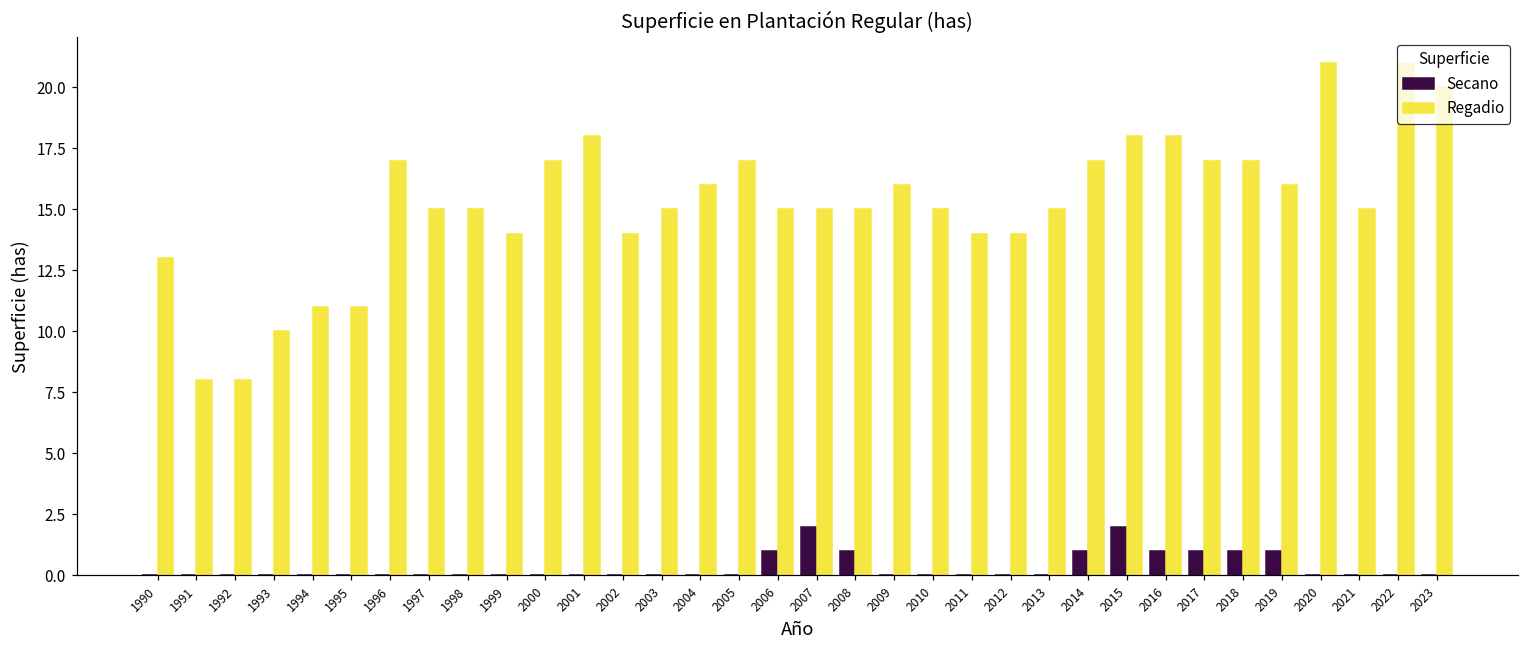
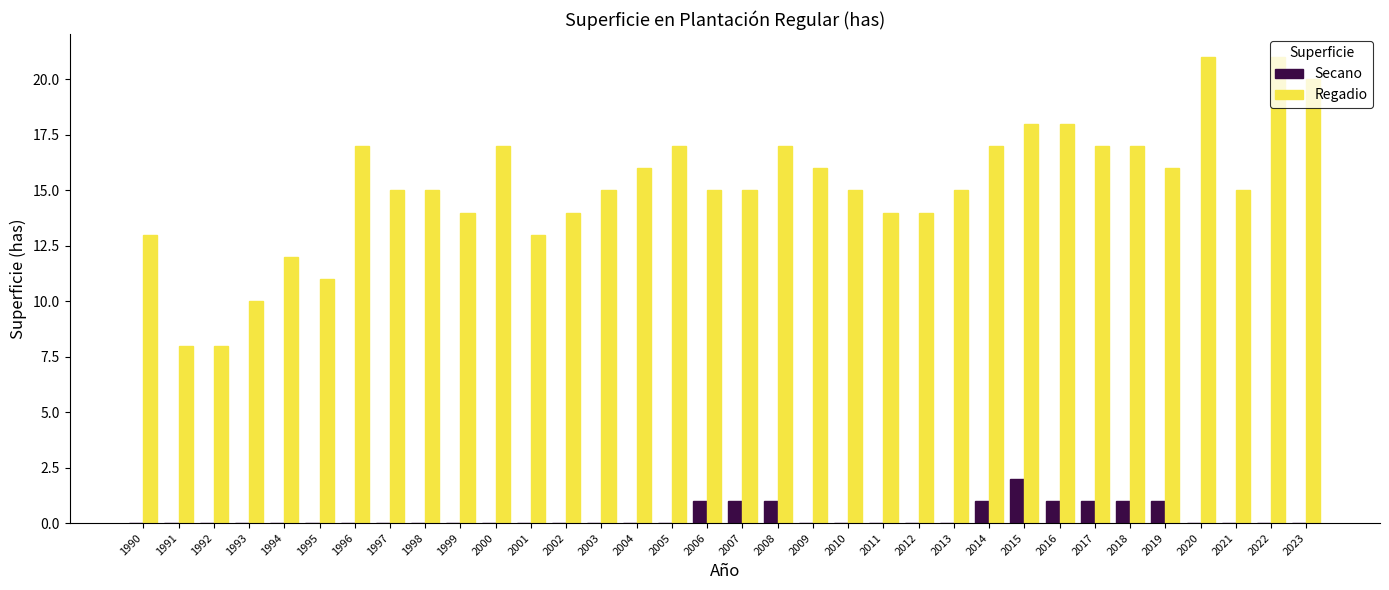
Regadio, 1994: 11 -> 12
Regadio, 2001: 18 -> 13
Secano, 2007: 2 -> 1
Regadio, 2008: 15 -> 17
